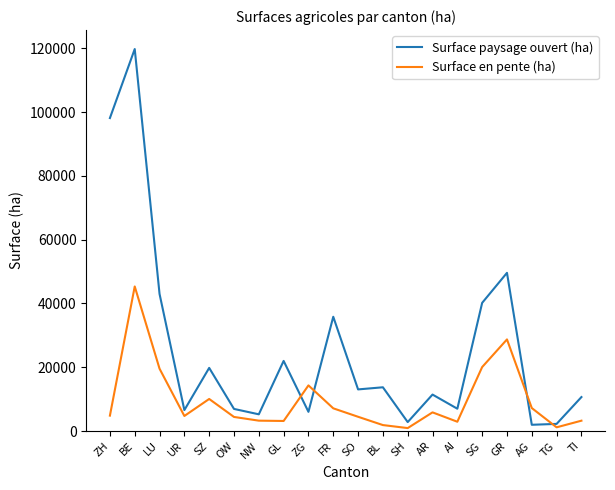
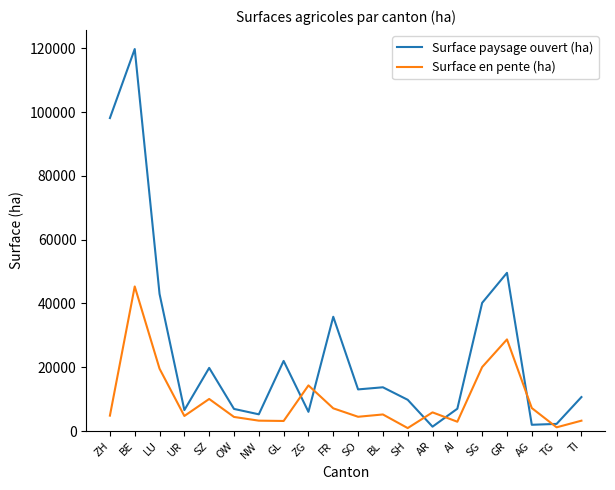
Surface en pente (ha), BL: 2000 -> 5000
Surface paysage ouvert (ha), SH: 3000 -> 10000
Surface paysage ouvert (ha), AR: 11000 -> 1000
